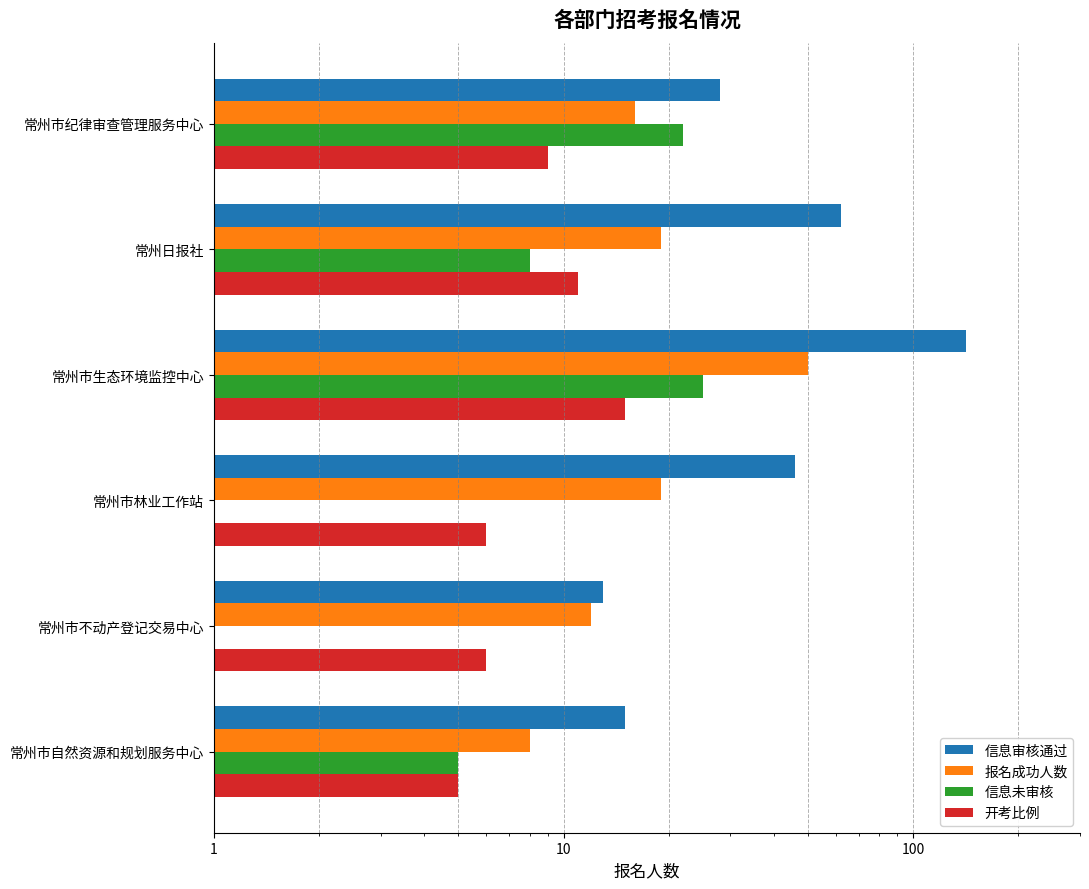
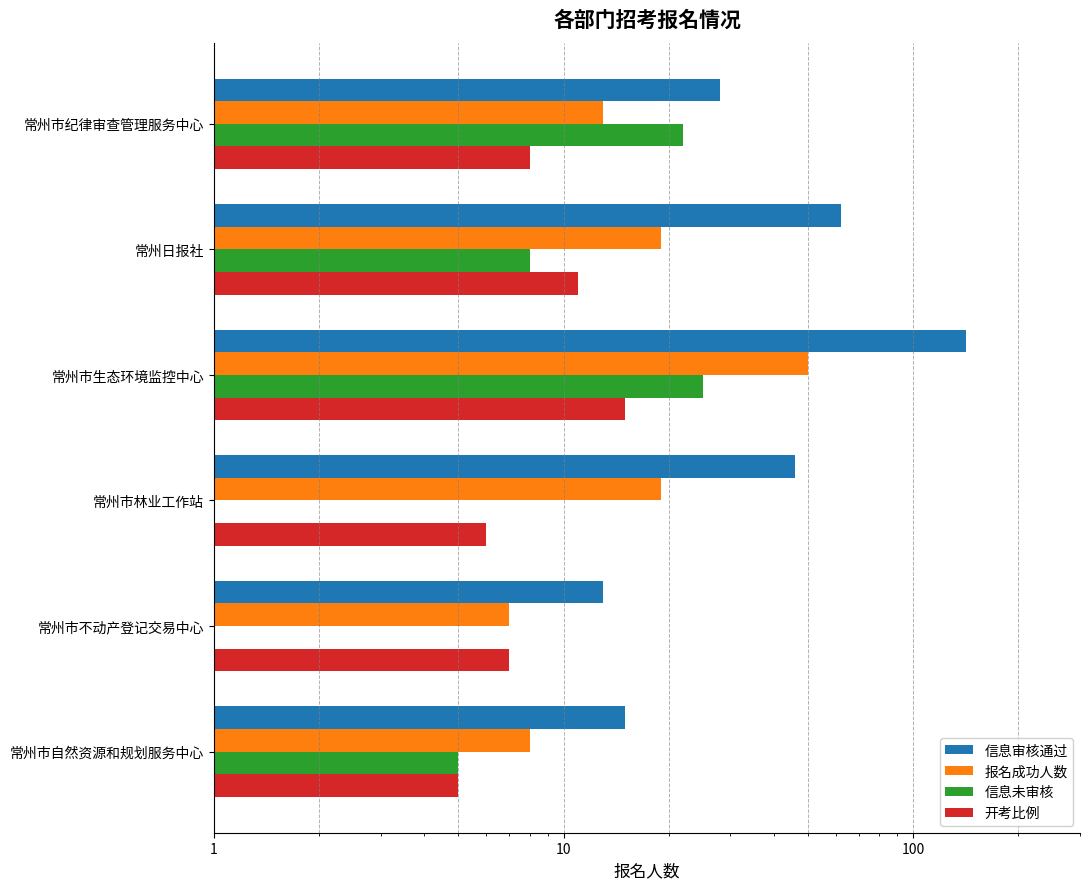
报名成功人数, 常州市纪律审查管理服务中心: 16 -> 13
开考比例, 常州市纪律审查管理服务中心: 9 -> 8
报名成功人数, 常州市不动产登记交易中心: 12 -> 7
开考比例, 常州市不动产登记交易中心: 6 -> 7
